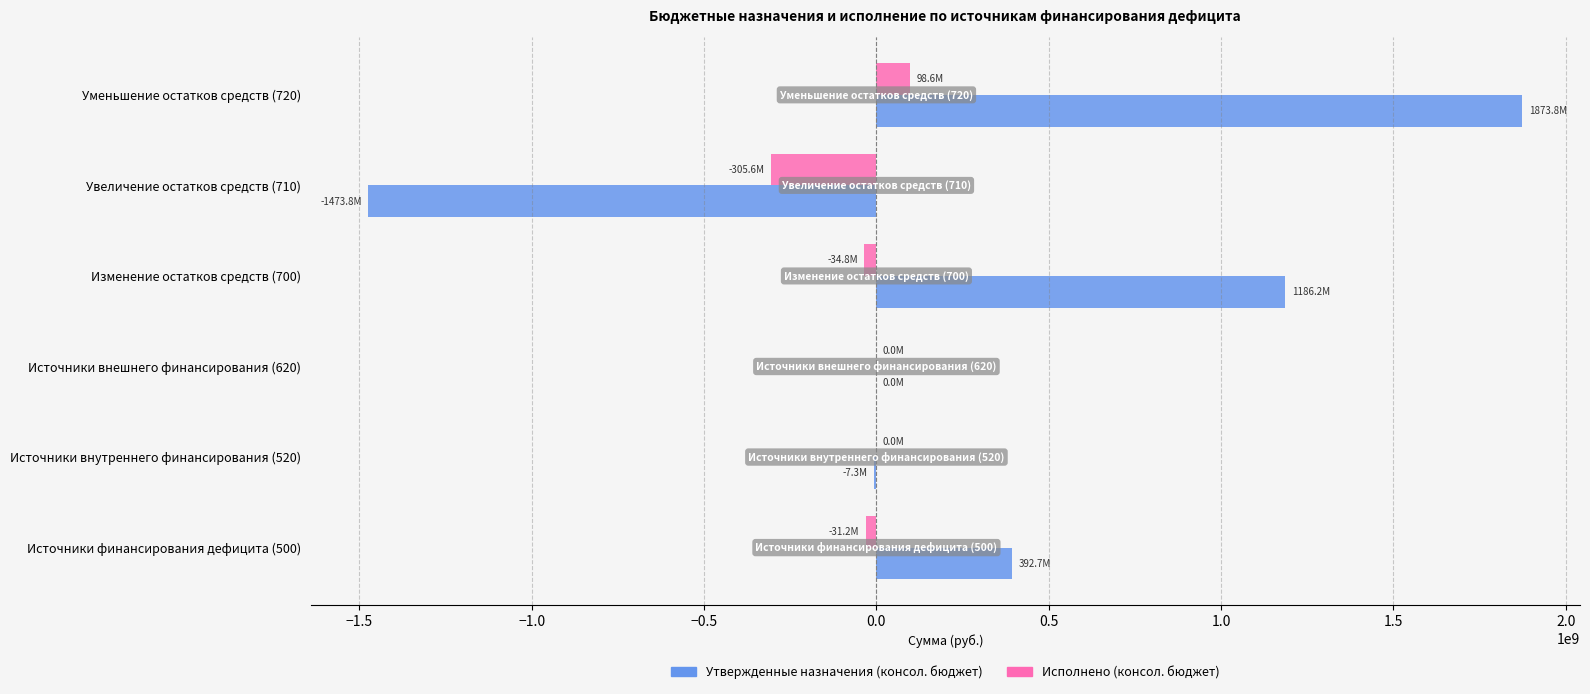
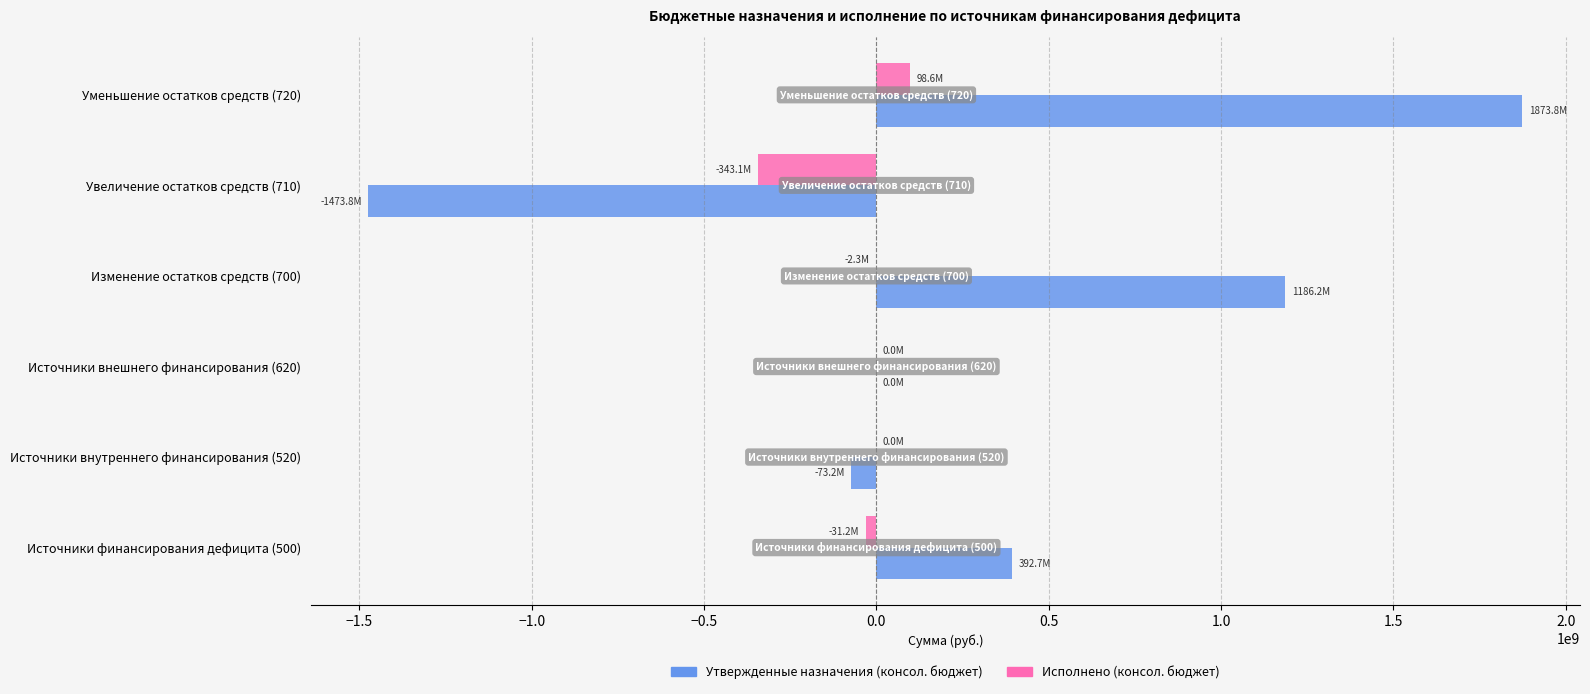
Исполнено (консол. бюджет), Увеличение остатков средств (710): -305.6M -> -343.1M
Исполнено (консол. бюджет), Изменение остатков средств (700): -34.8M -> -2.3M
Утвержденные назначения (консол. бюджет), Источники внутреннего финансирования (520): -7.3M -> -73.2M
